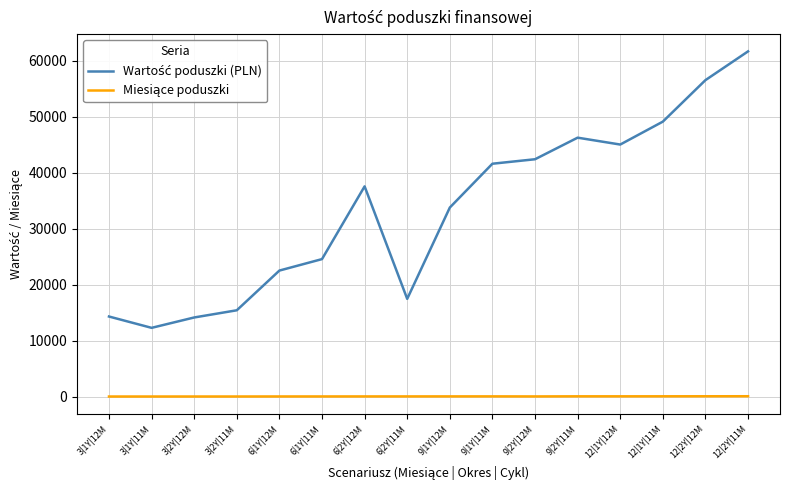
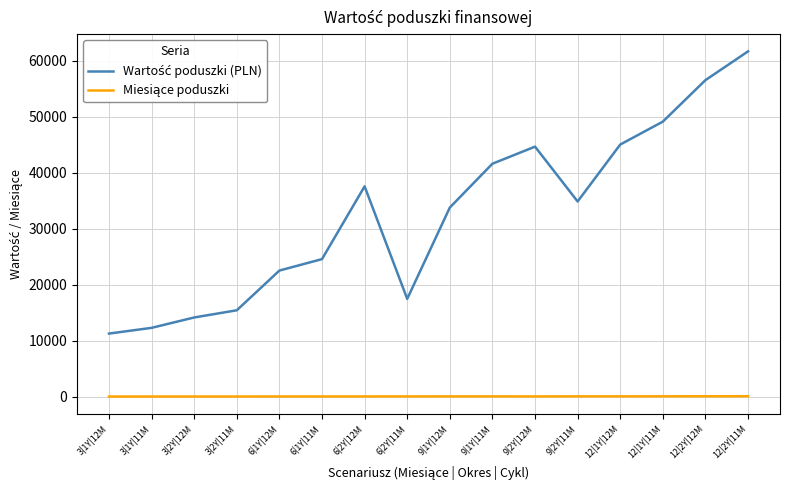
Wartość poduszki (PLN), 3|1Y|12M: 14000 -> 11000
Wartość poduszki (PLN), 9|2Y|12M: 42000 -> 45000
Wartość poduszki (PLN), 9|2Y|11M: 46000 -> 35000
